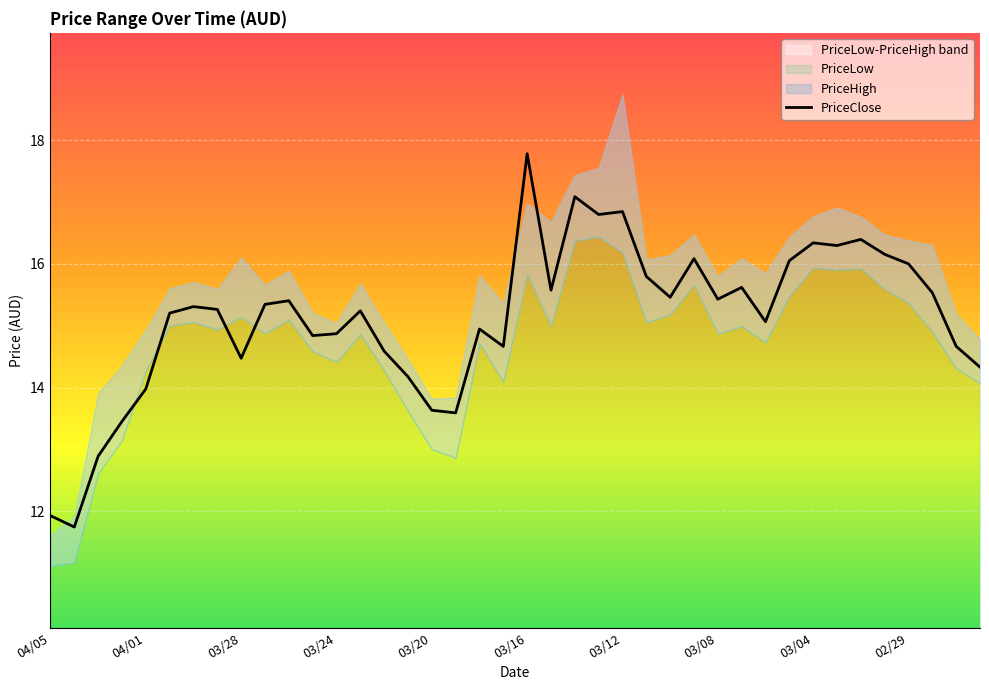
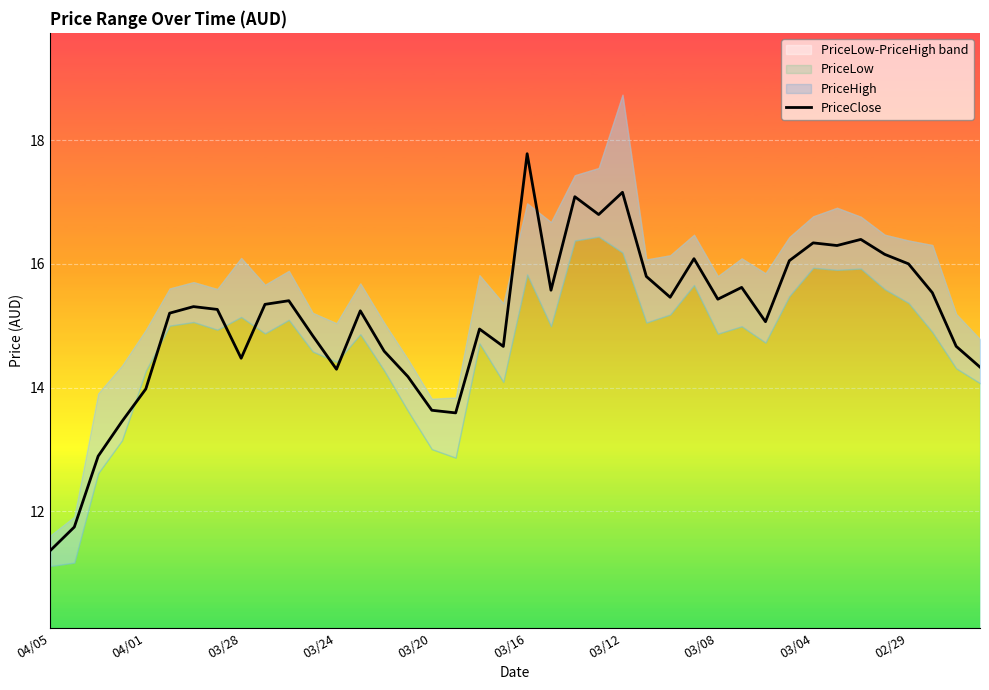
PriceClose, 04/05: 11.9 -> 11.4
PriceClose, 03/24: 14.9 -> 14.3
PriceClose, 03/12: 16.8 -> 17.2
